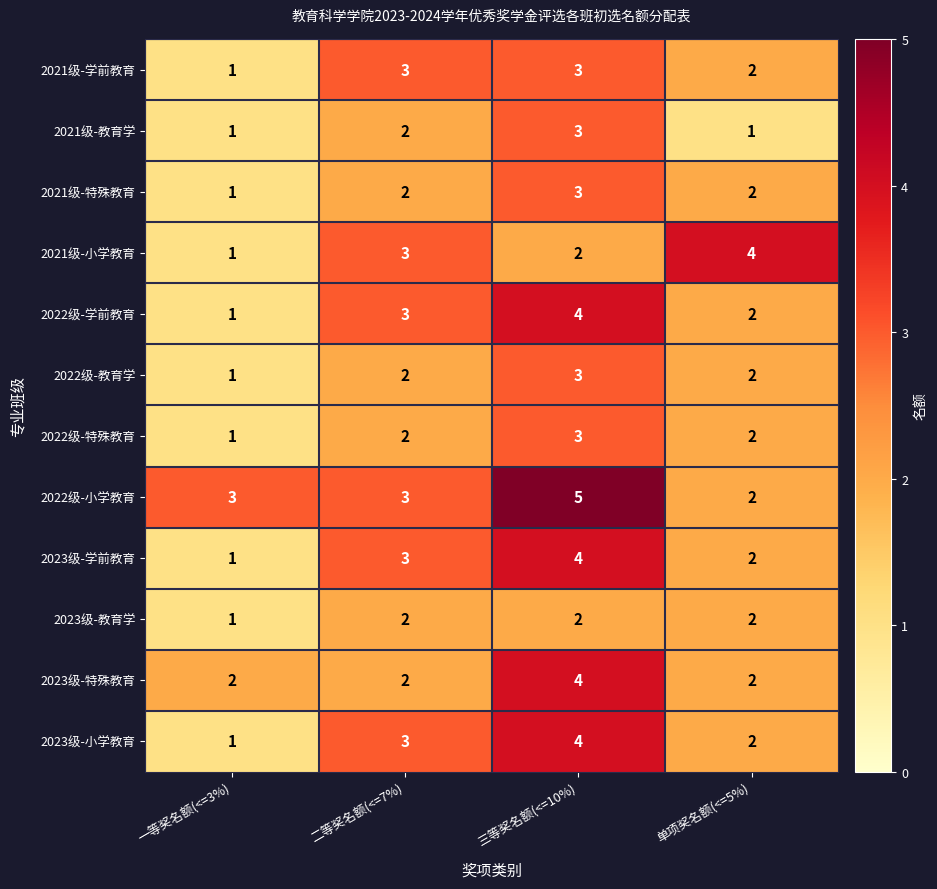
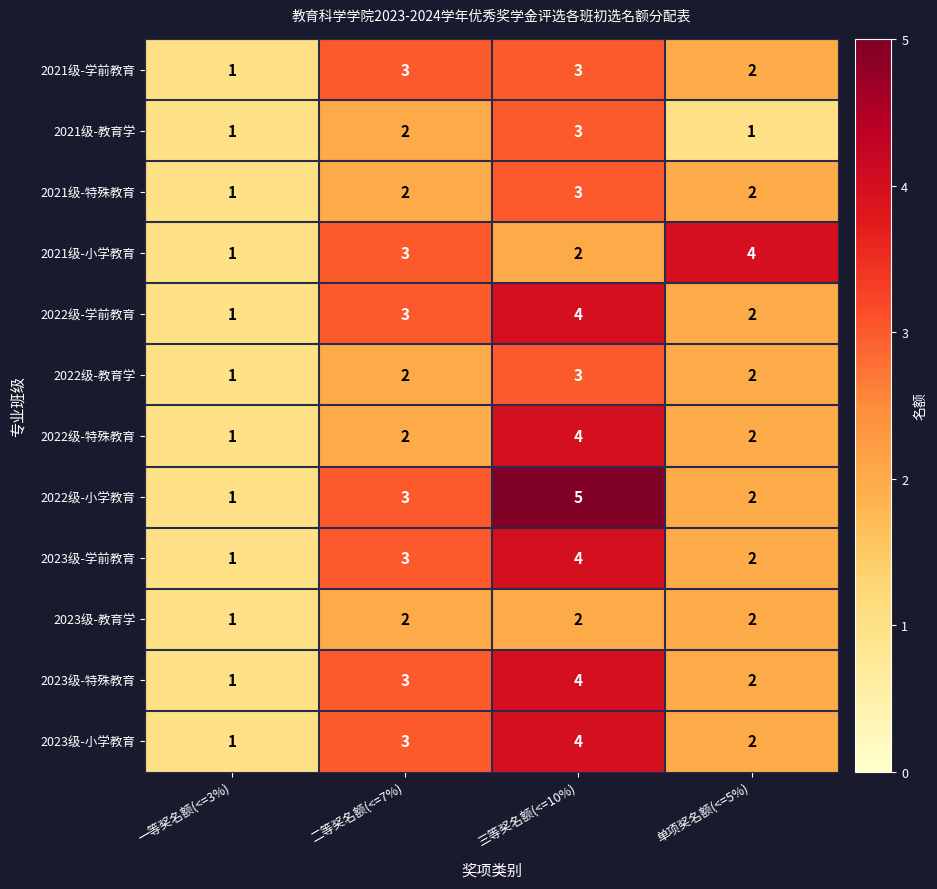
2022级-特殊教育, 三等奖名额(<=10%): 3 -> 4
2022级-小学教育, 一等奖名额(<=3%): 3 -> 1
2023级-特殊教育, 一等奖名额(<=3%): 2 -> 1
2023级-特殊教育, 二等奖名额(<=7%): 2 -> 3
